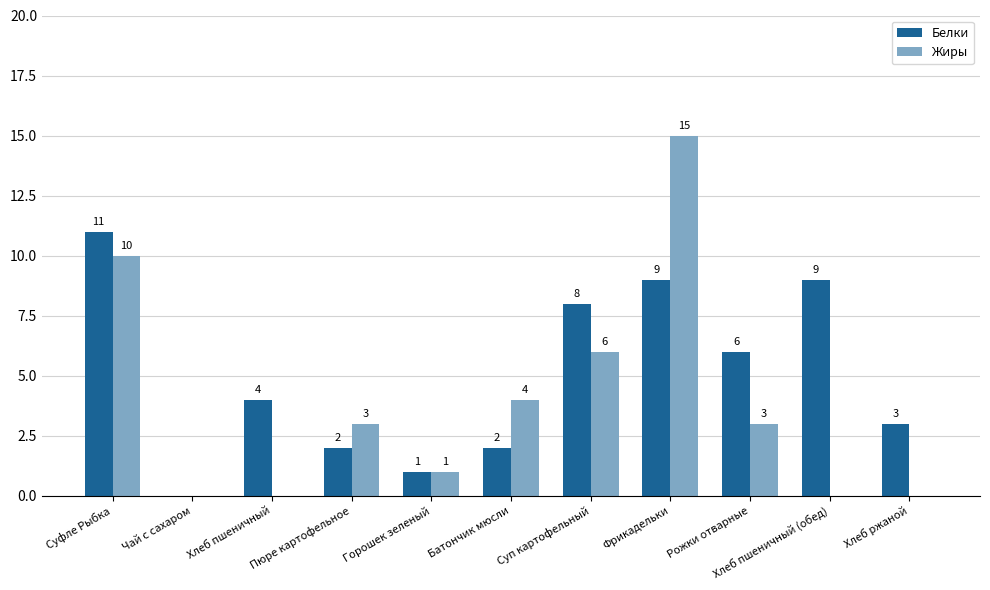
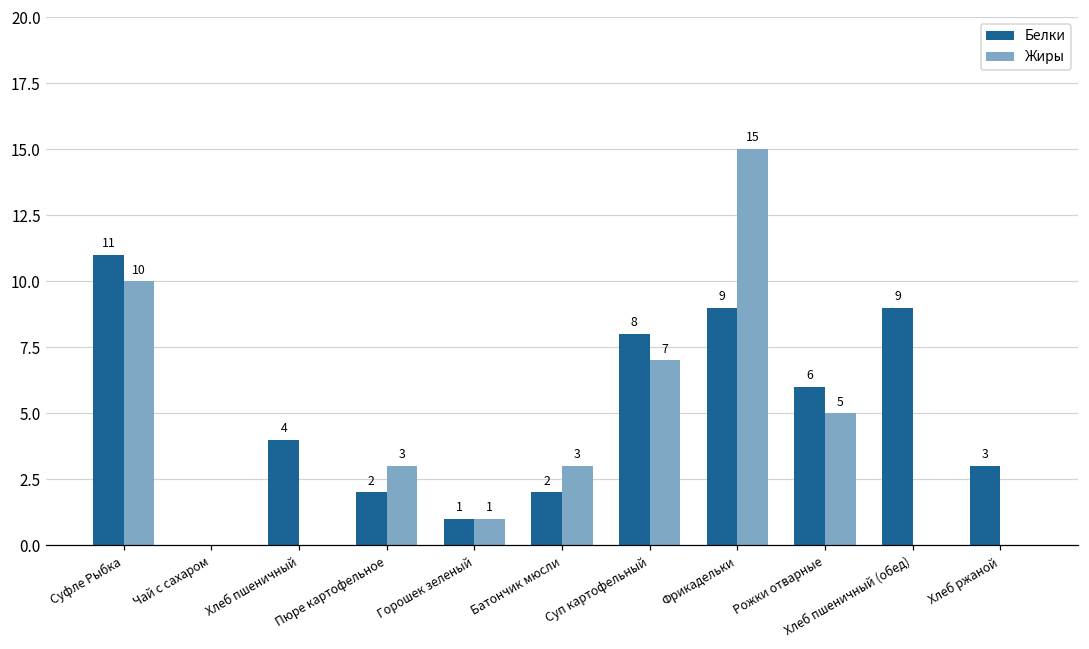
Жиры, Батончик мюсли: 4 -> 3
Жиры, Суп картофельный: 6 -> 7
Жиры, Рожки отварные: 3 -> 5
